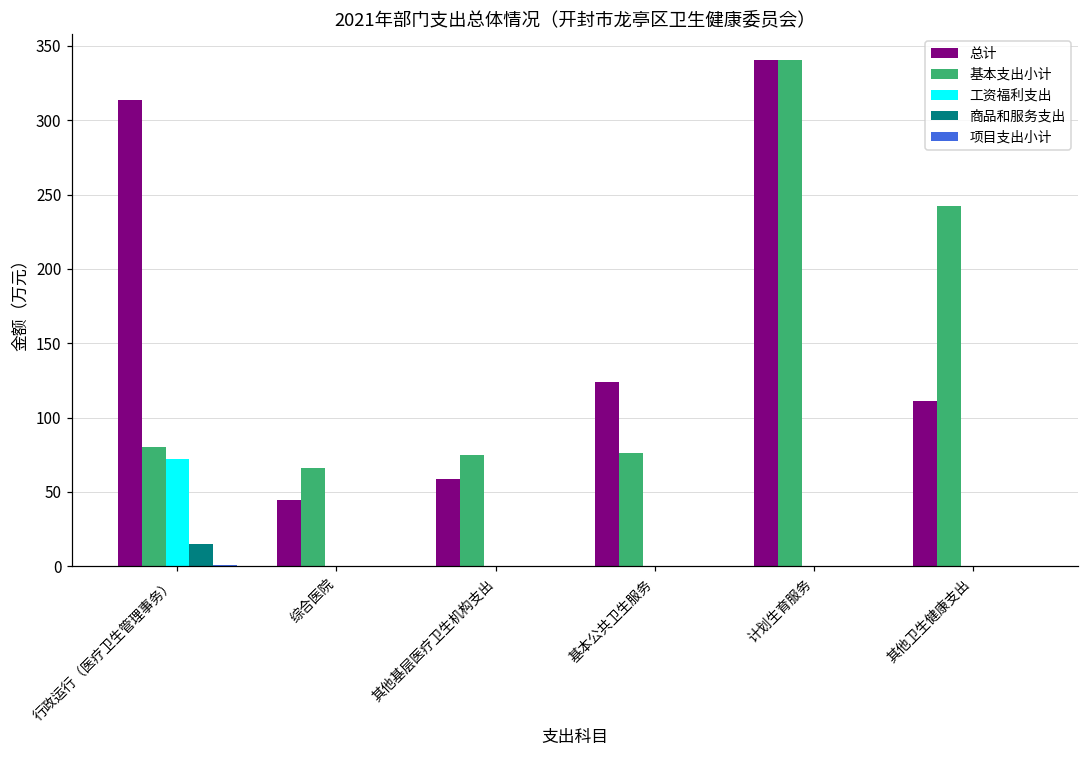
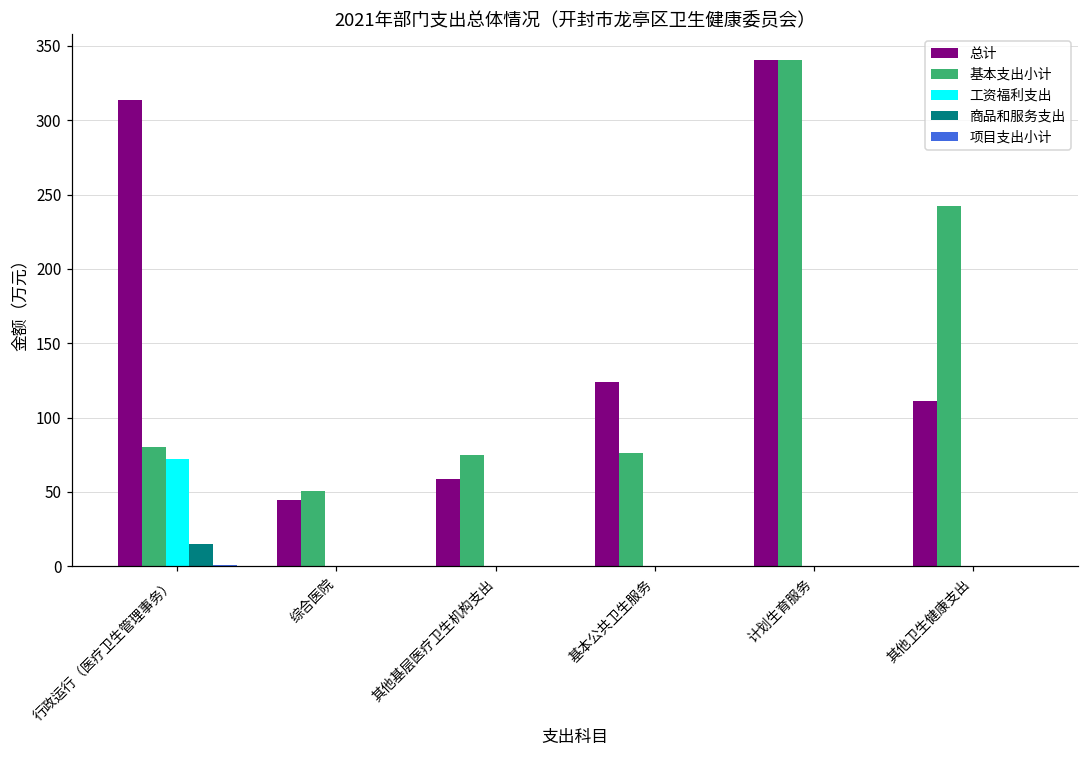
基本支出小计, 综合医院: 66 -> 51
